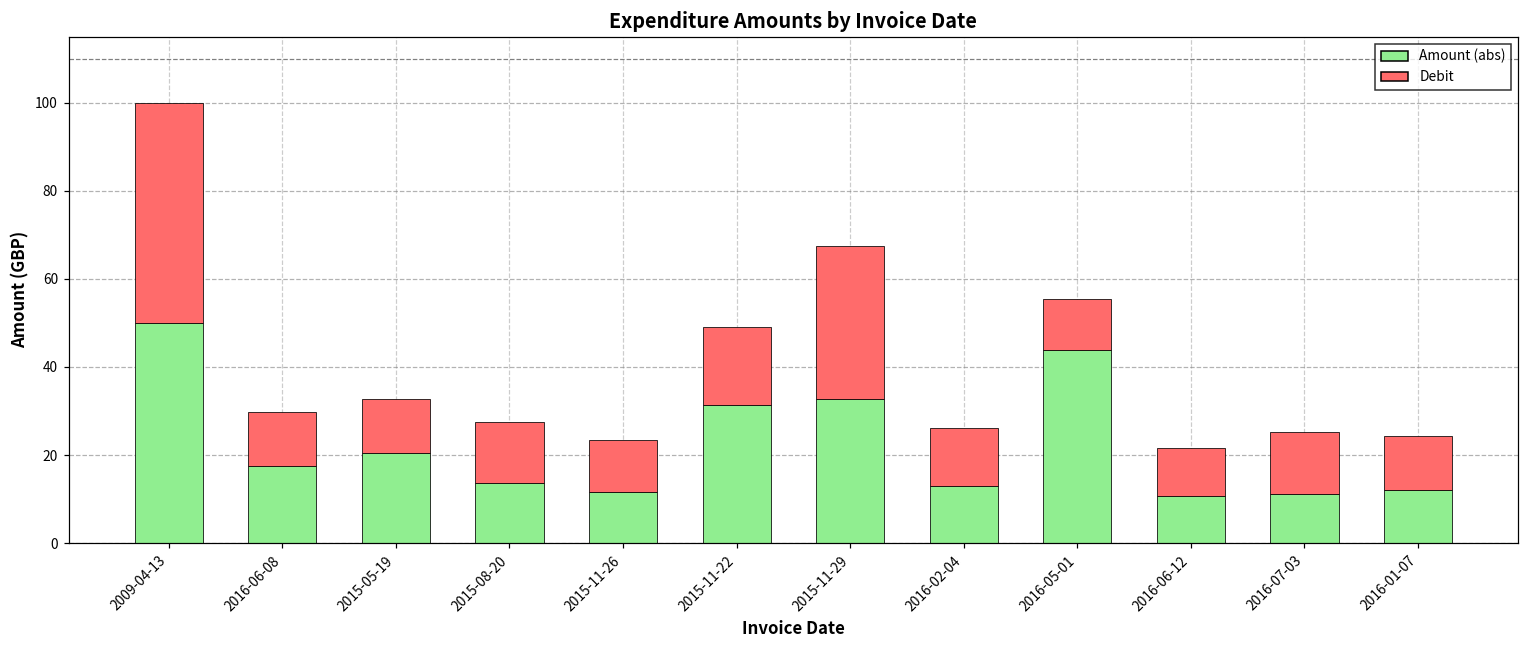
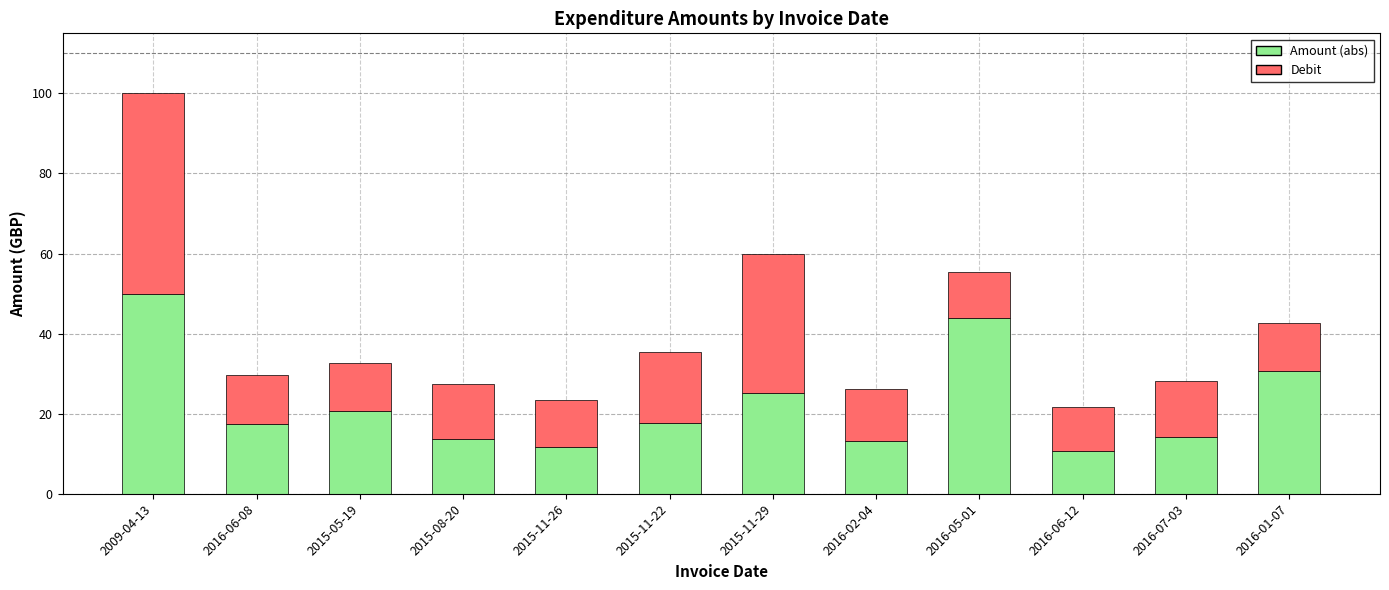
Amount (abs), 2015-11-22: 31 -> 18
Amount (abs), 2015-11-29: 33 -> 25
Amount (abs), 2016-07-03: 11 -> 14
Amount (abs), 2016-01-07: 12 -> 31
